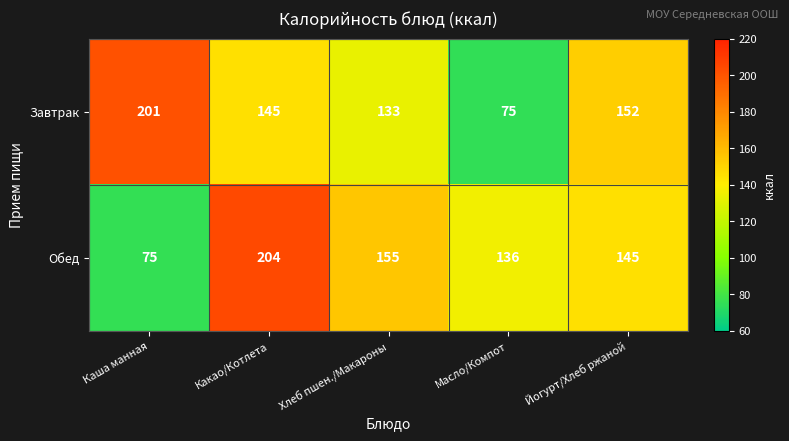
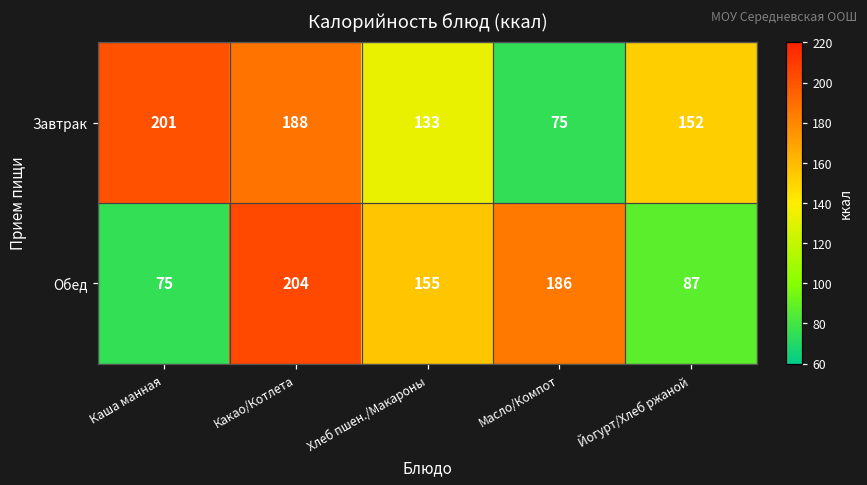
Завтрак, Какао/Котлета: 145 -> 188
Обед, Масло/Компот: 136 -> 186
Обед, Йогурт/Хлеб ржаной: 145 -> 87
